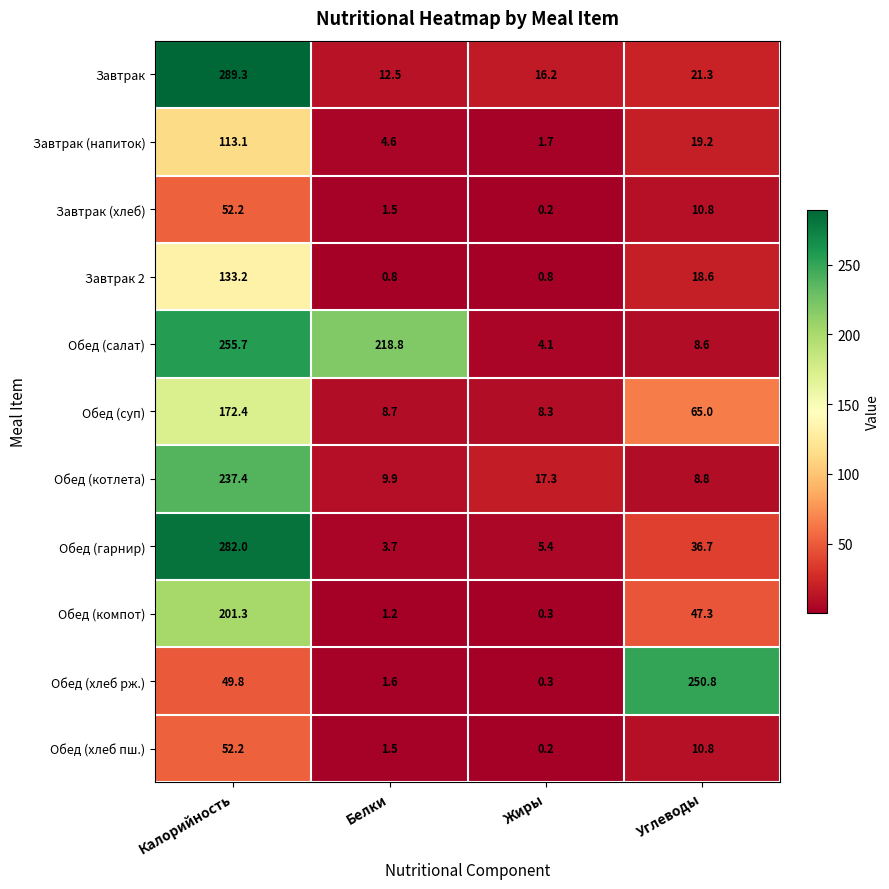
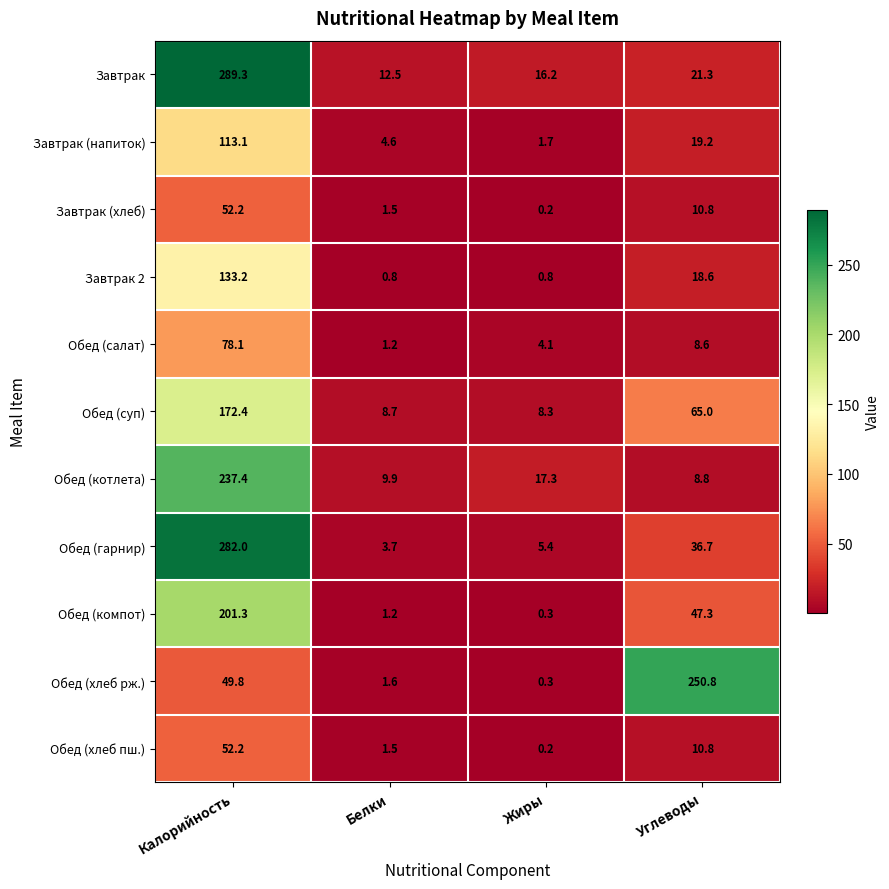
Обед (салат), Калорийность: 255.7 -> 78.1
Обед (салат), Белки: 218.8 -> 1.2
